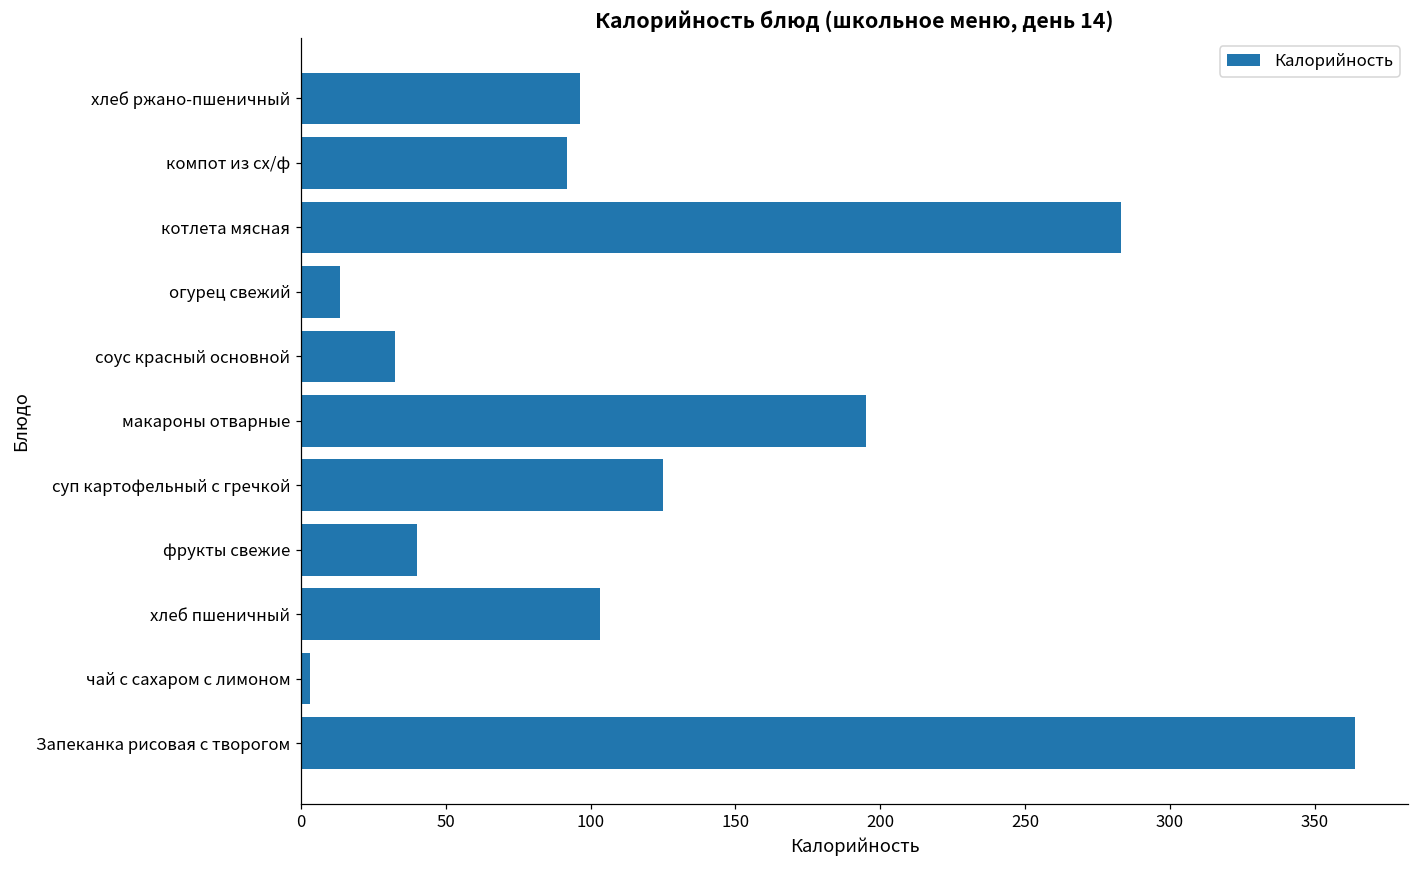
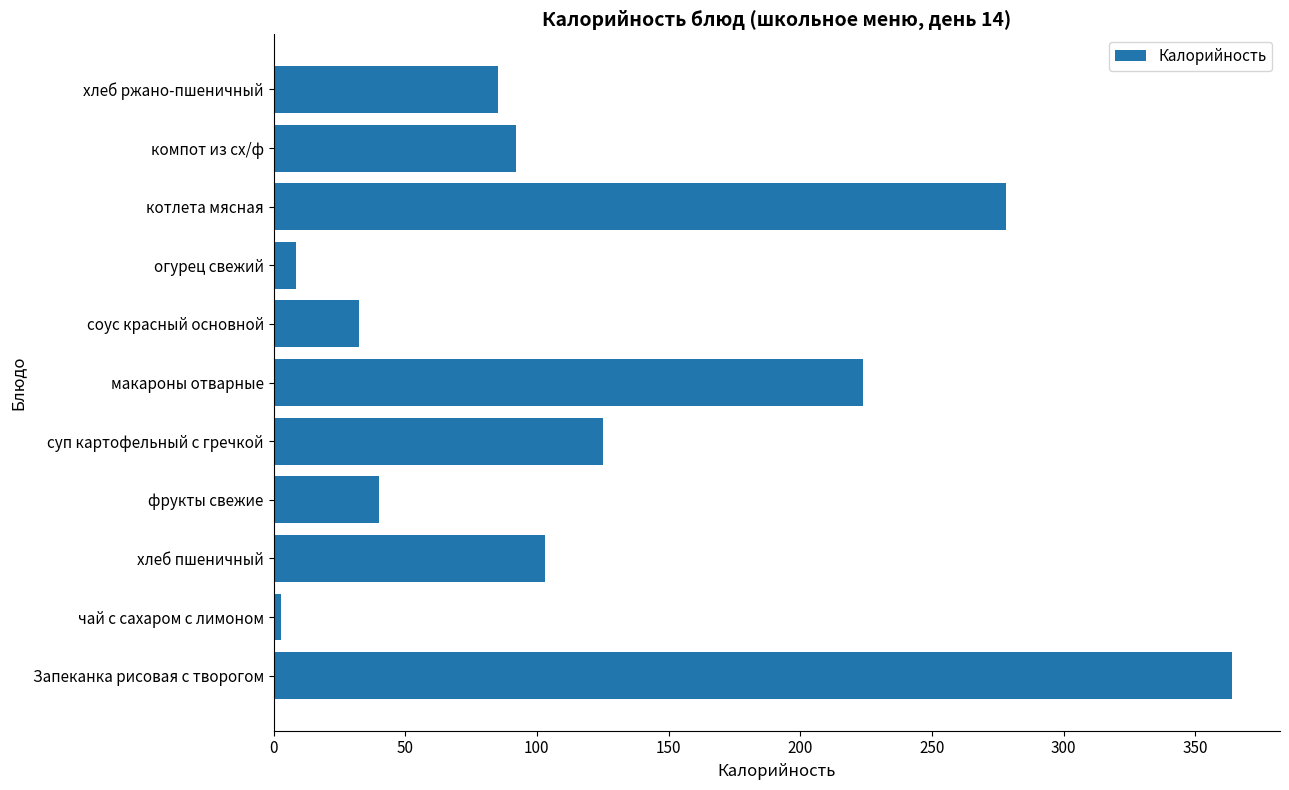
хлеб ржано-пшеничный: 97 -> 85
котлета мясная: 283 -> 278
огурец свежий: 14 -> 8
макароны отварные: 195 -> 224
